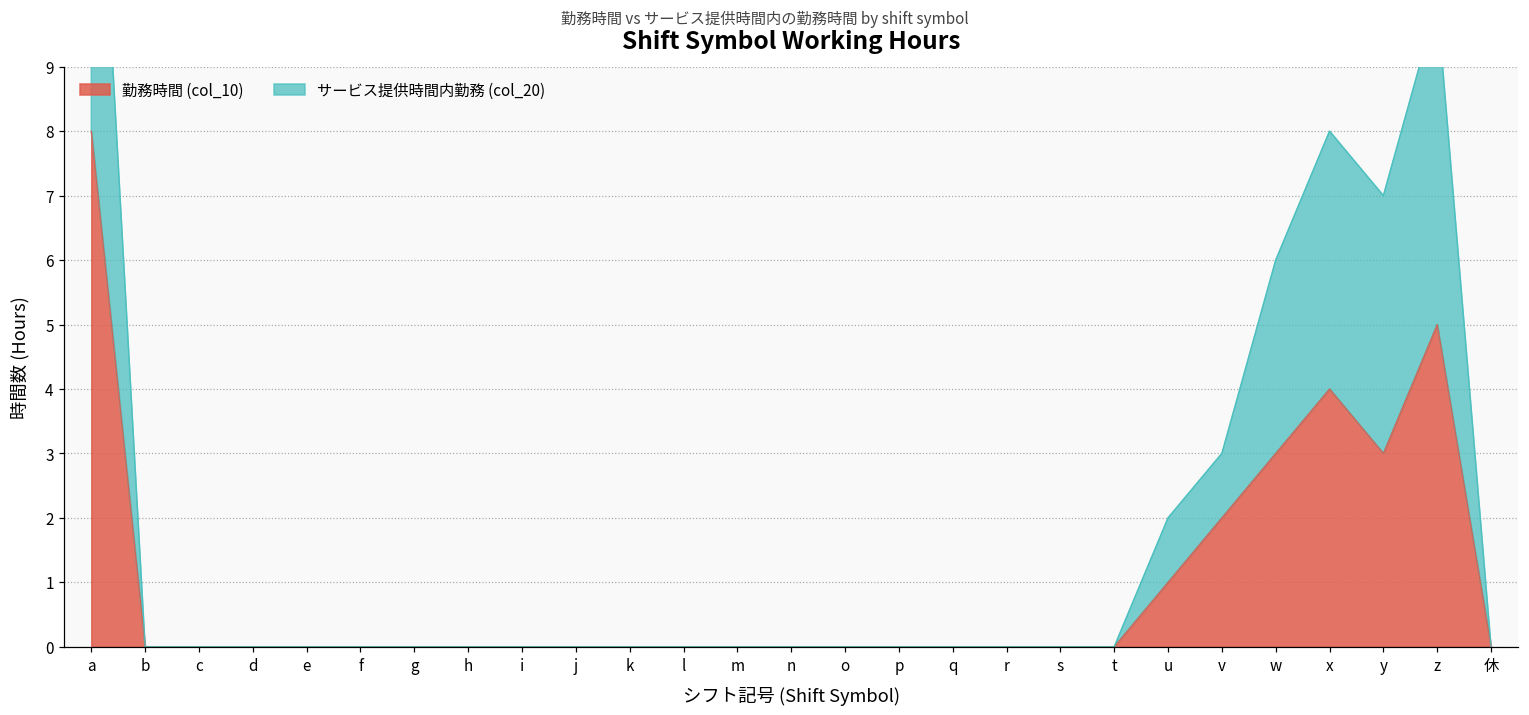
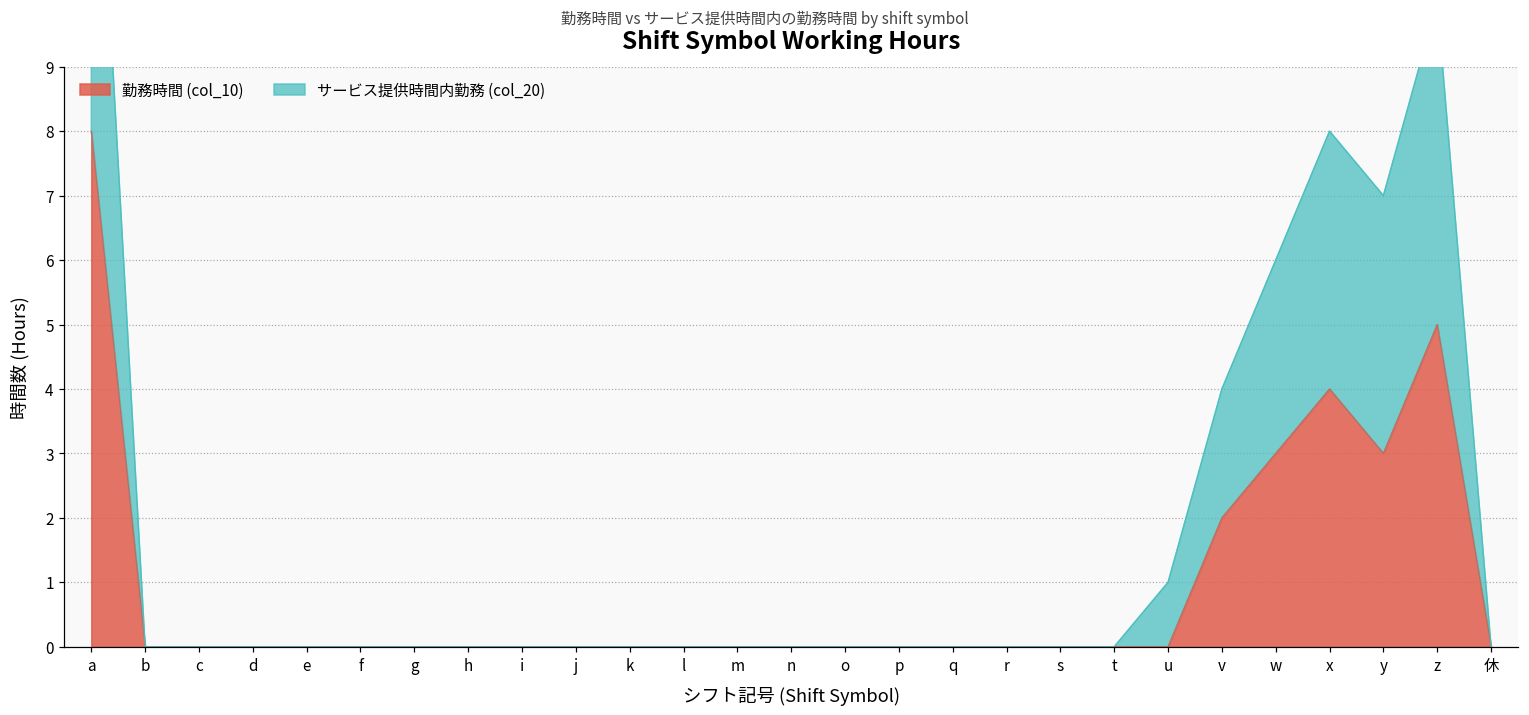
勤務時間 (col_10), u: 1 -> 0
サービス提供時間内勤務 (col_20), v: 1 -> 2
